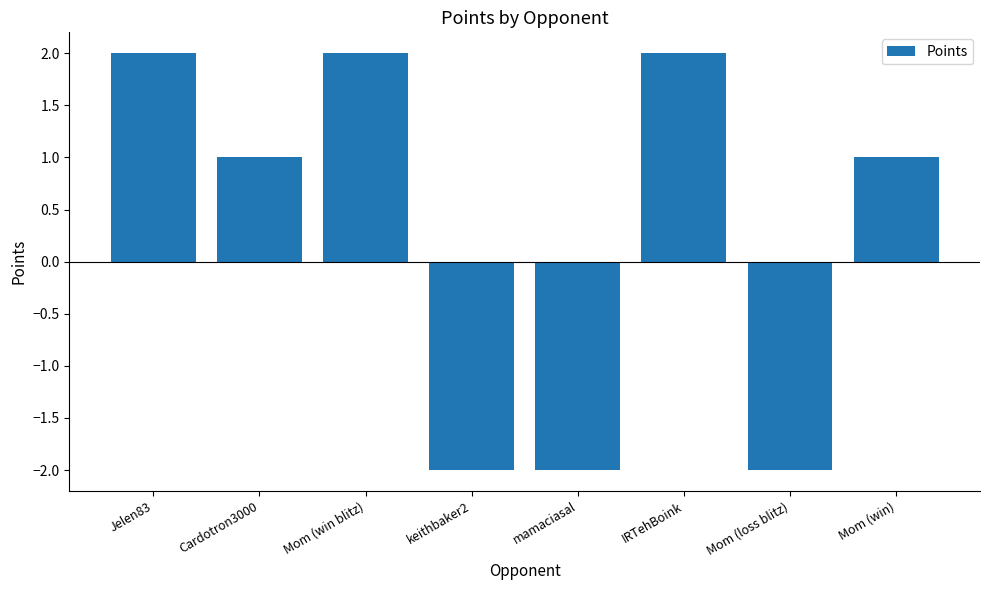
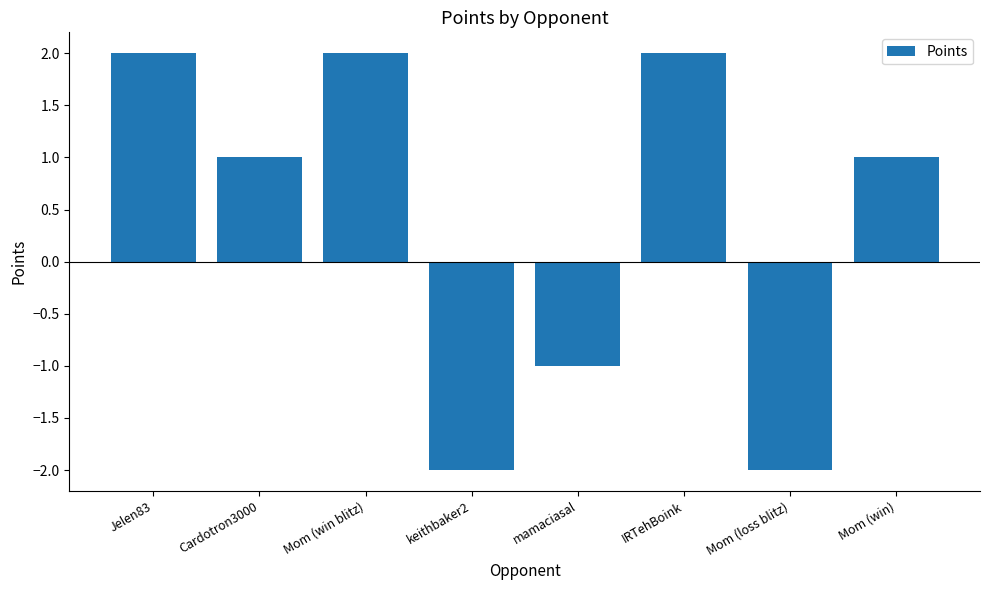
mamaciasal: -2 -> -1
